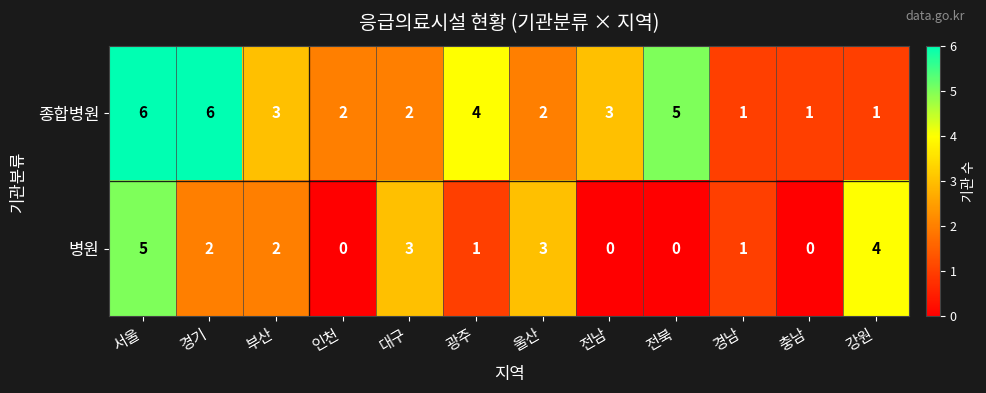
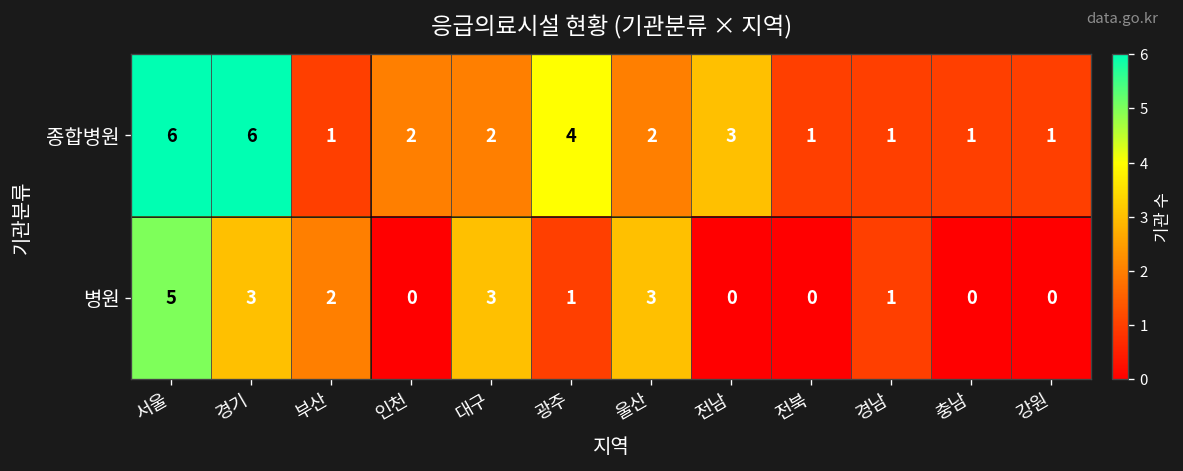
종합병원, 부산: 3 -> 1
종합병원, 전북: 5 -> 1
병원, 경기: 2 -> 3
병원, 강원: 4 -> 0
